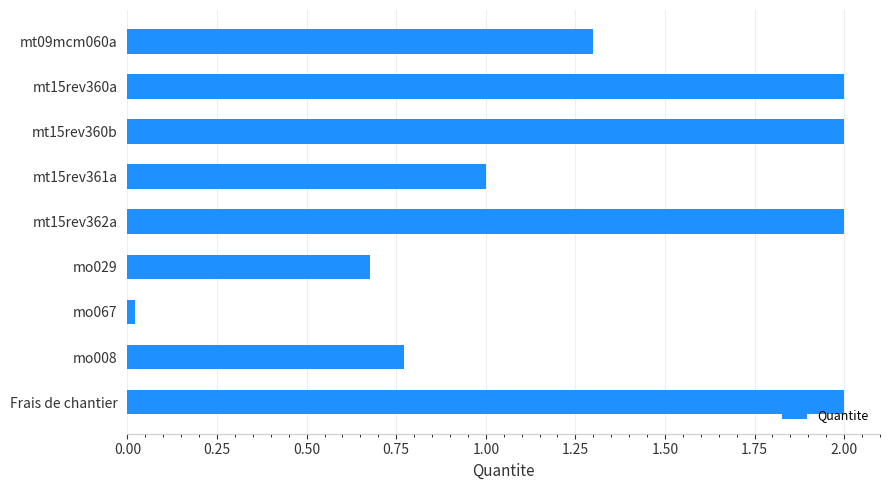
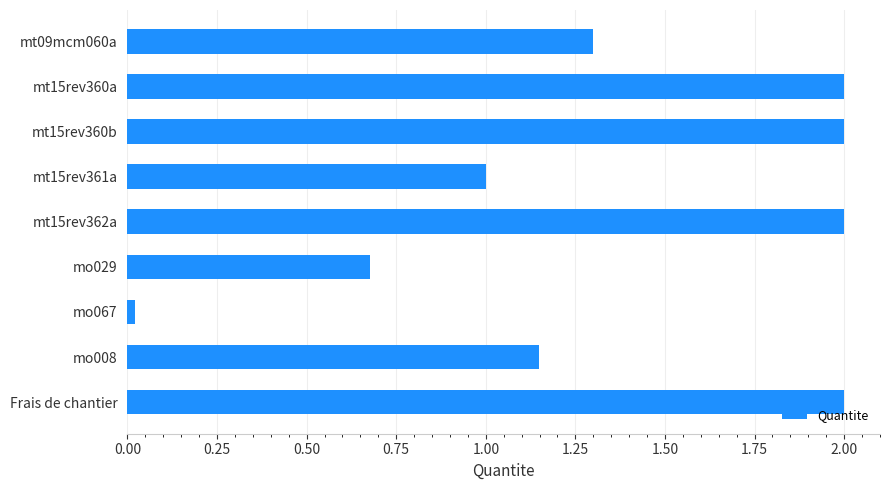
mo008: 0.77 -> 1.15
